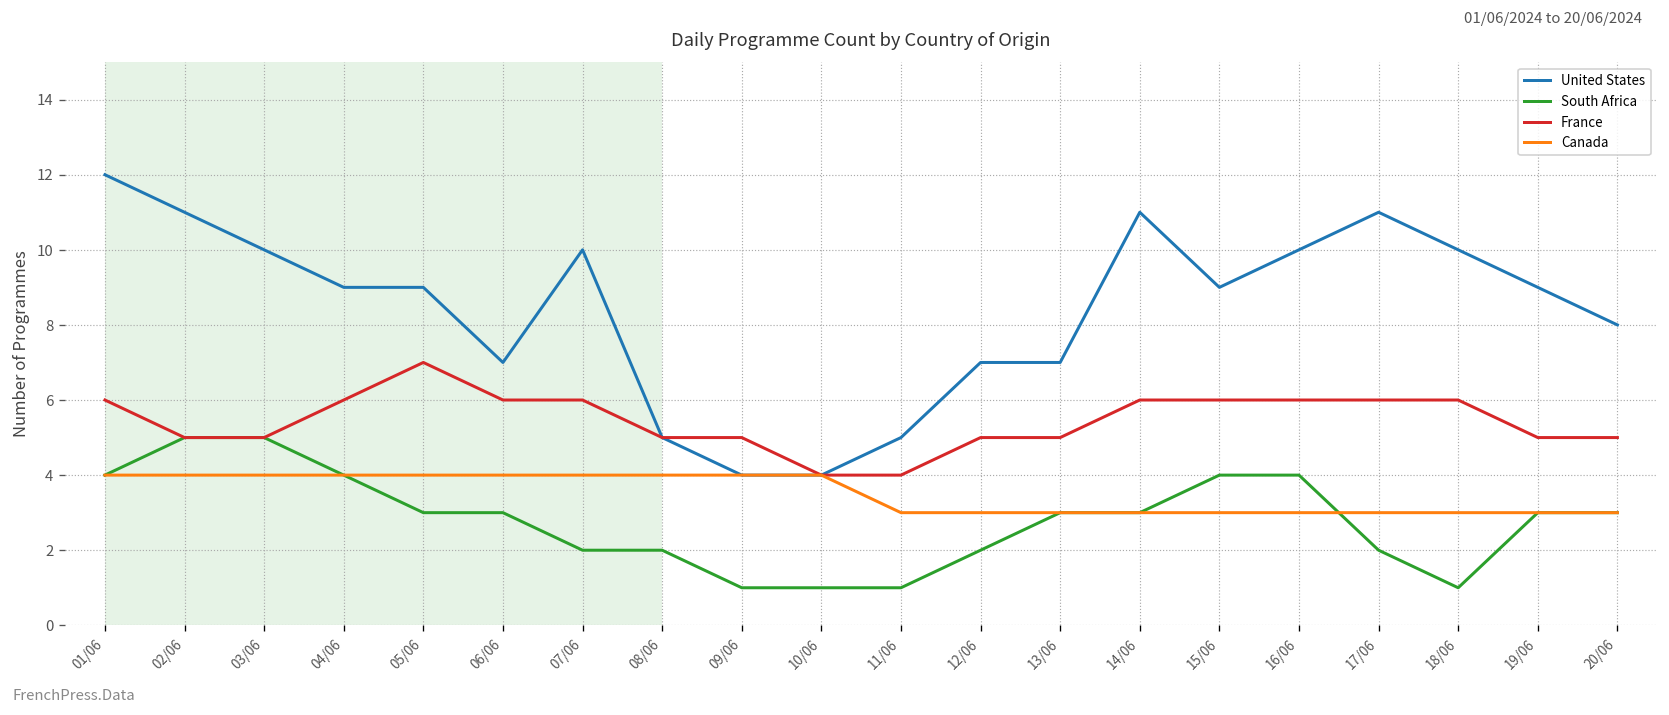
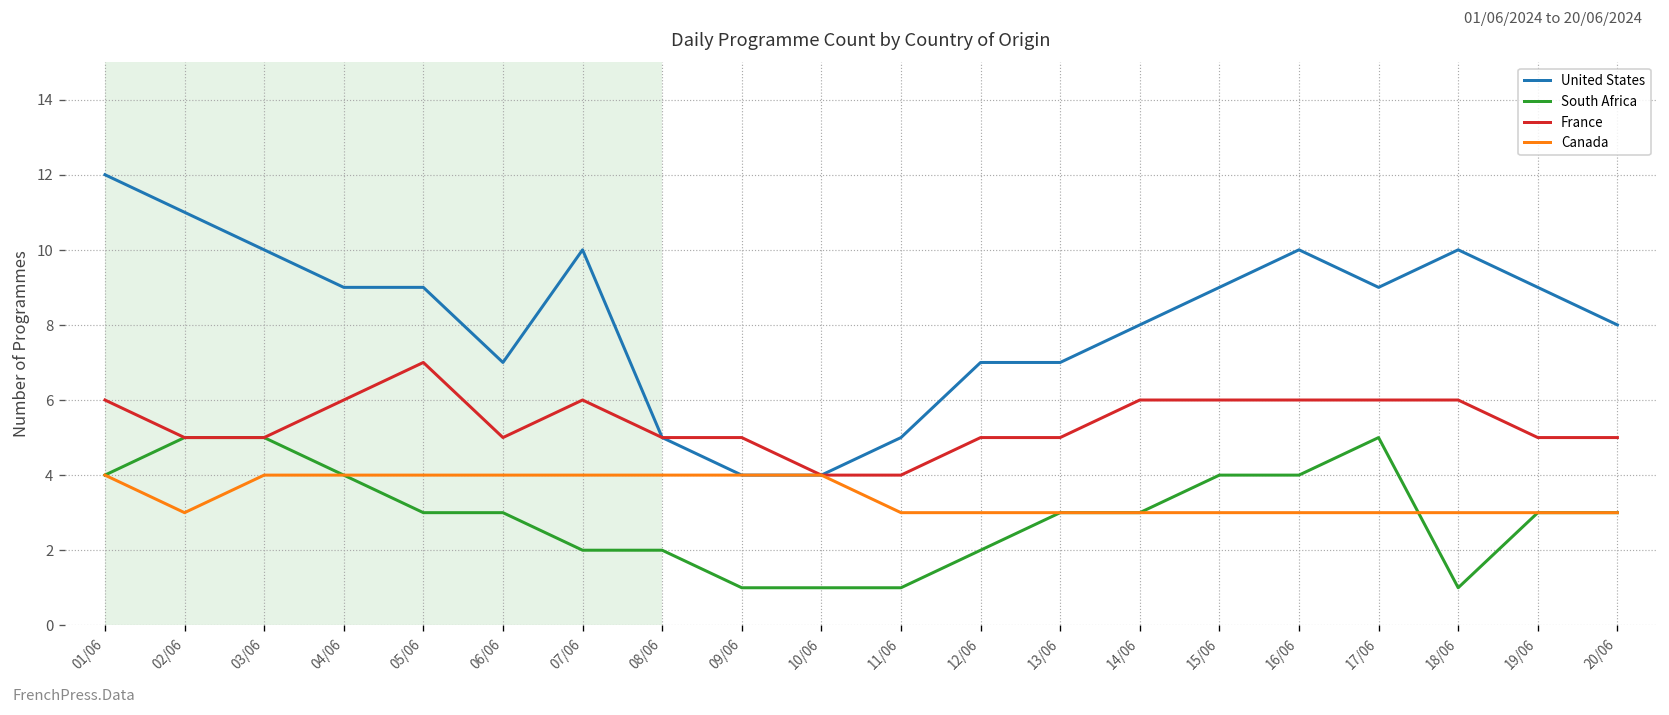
Canada, 02/06: 4 -> 3
France, 06/06: 6 -> 5
United States, 14/06: 11 -> 8
United States, 17/06: 11 -> 9
South Africa, 17/06: 2 -> 5
